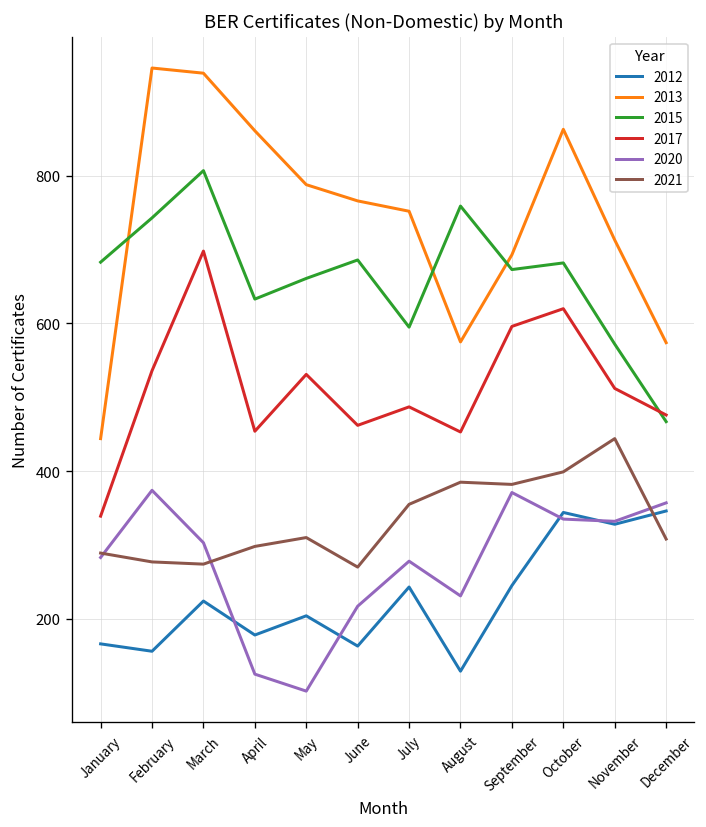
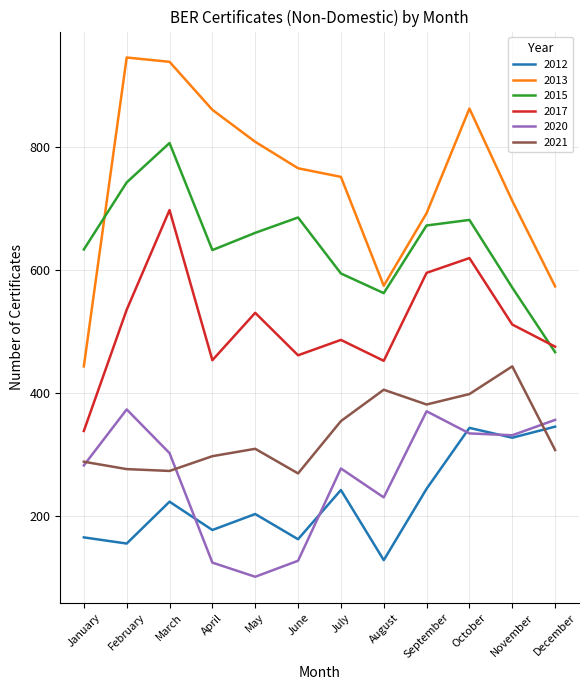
2015, January: 680 -> 630
2013, May: 790 -> 810
2020, June: 220 -> 130
2015, August: 760 -> 560
2021, August: 390 -> 410
